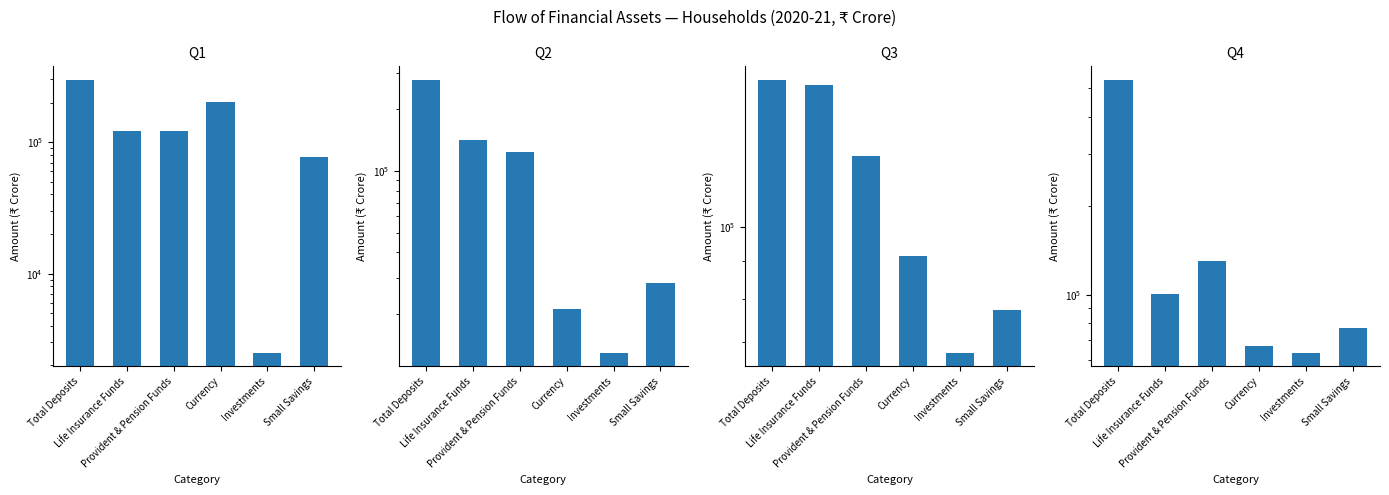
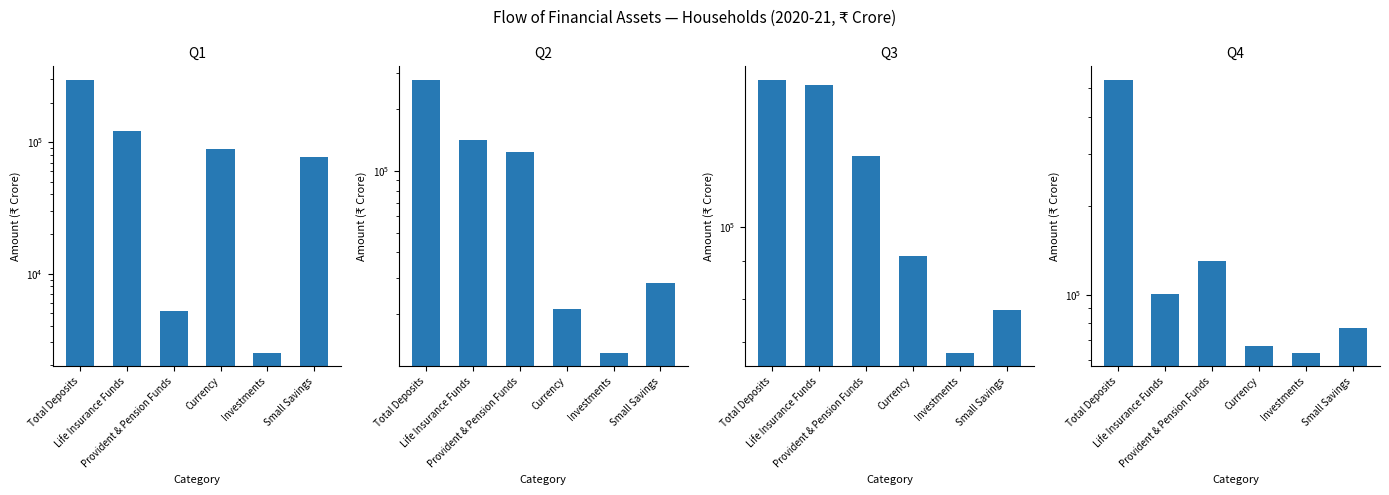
Q1, Provident & Pension Funds: 120000 -> 5200
Q1, Currency: 200000 -> 90000
